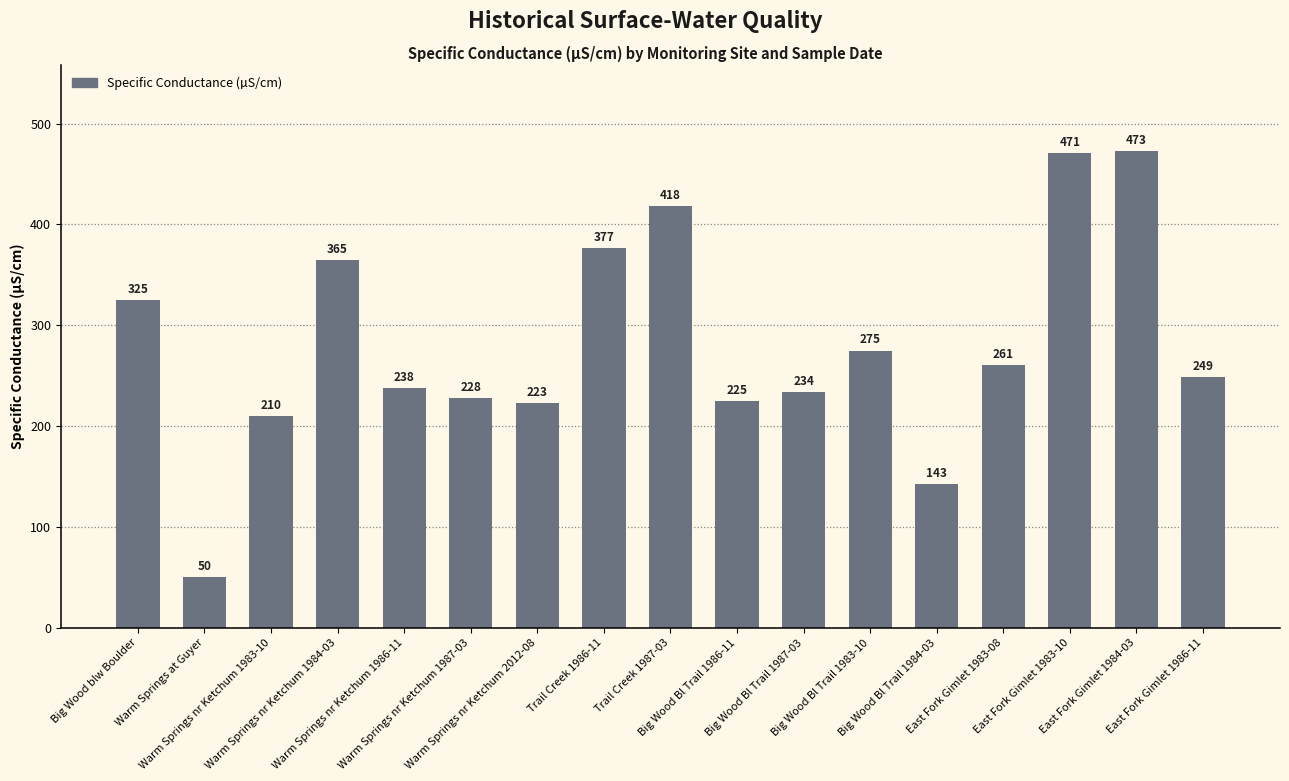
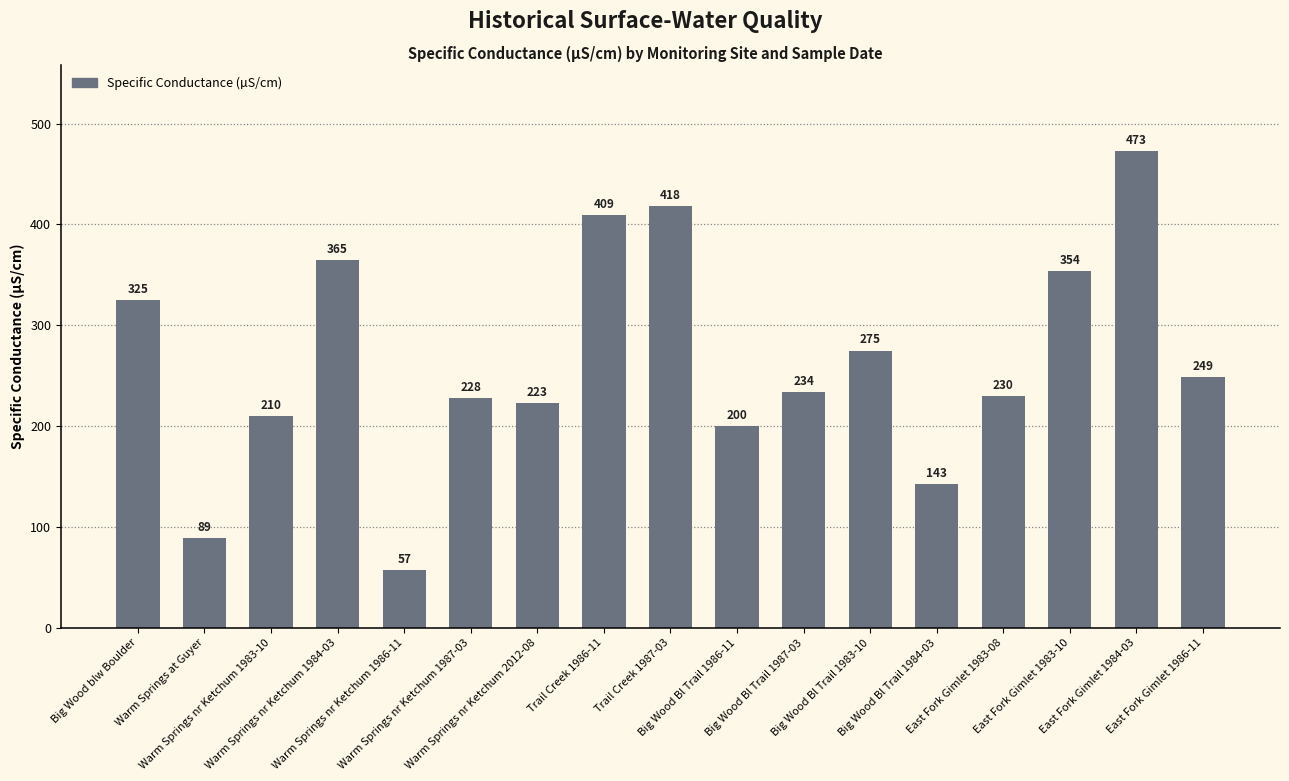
Warm Springs at Guyer: 50 -> 89
Warm Springs nr Ketchum 1986-11: 238 -> 57
Trail Creek 1986-11: 377 -> 409
Big Wood Bl Trail 1986-11: 225 -> 200
East Fork Gimlet 1983-08: 261 -> 230
East Fork Gimlet 1983-10: 471 -> 354
